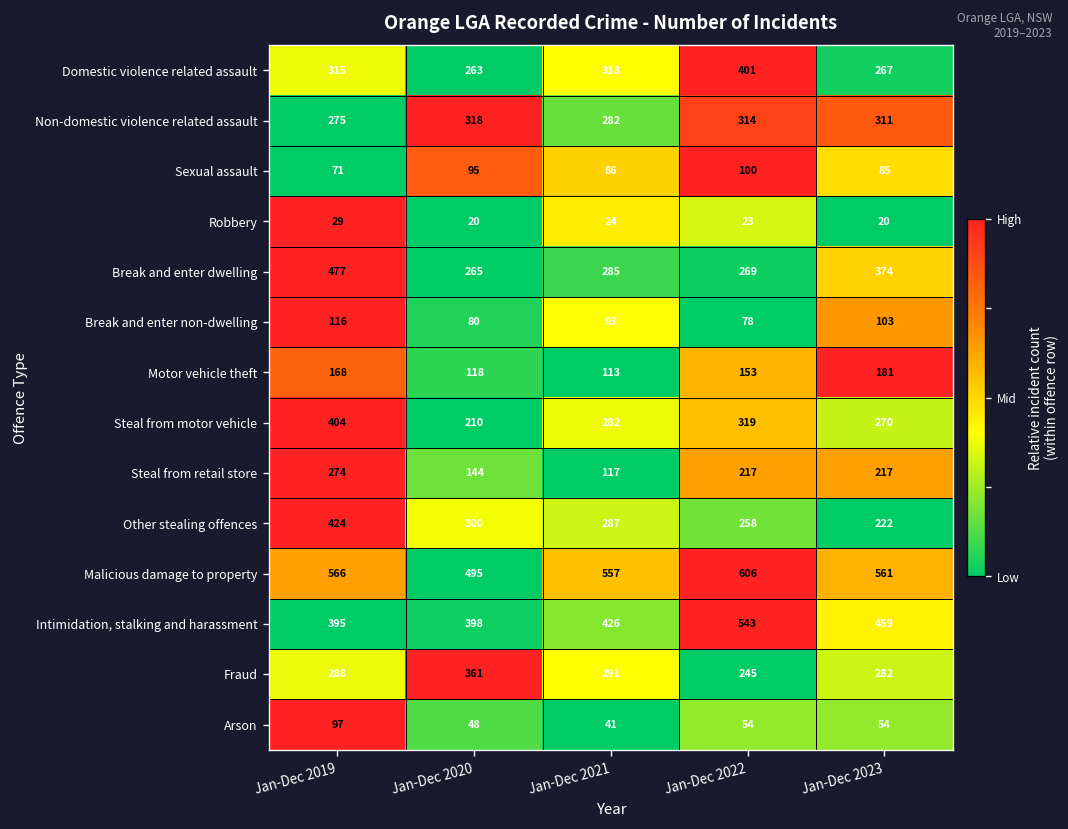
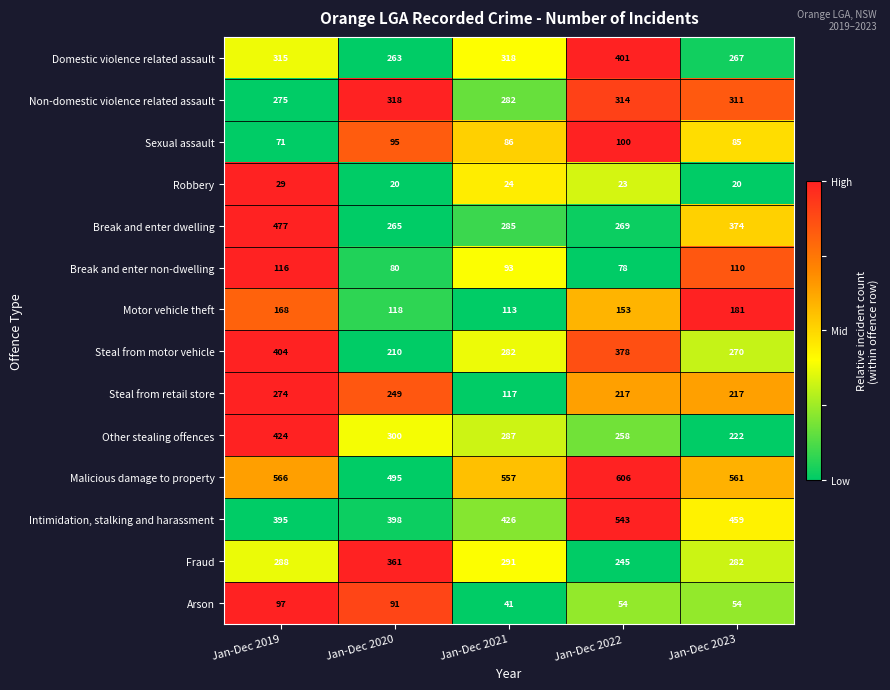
Break and enter non-dwelling, Jan-Dec 2023: 103 -> 110
Steal from motor vehicle, Jan-Dec 2022: 319 -> 378
Steal from retail store, Jan-Dec 2020: 144 -> 249
Arson, Jan-Dec 2020: 48 -> 91
